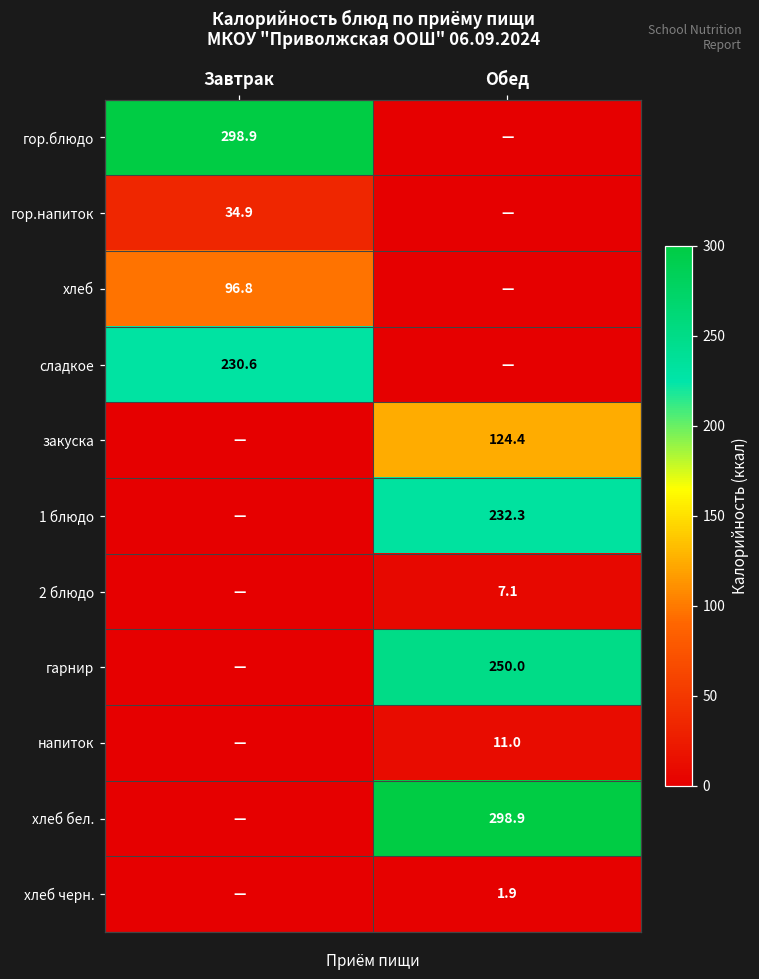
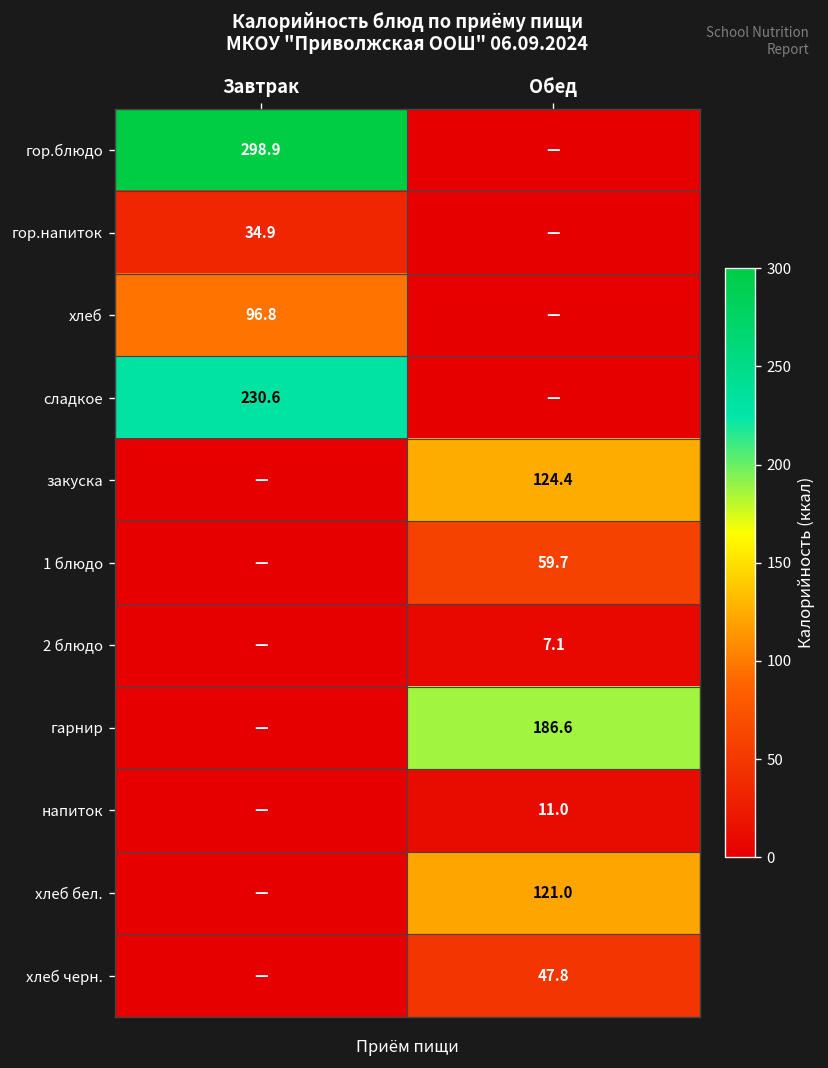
1 блюдо, Обед: 232.3 -> 59.7
гарнир, Обед: 250.0 -> 186.6
хлеб бел., Обед: 298.9 -> 121.0
хлеб черн., Обед: 1.9 -> 47.8
